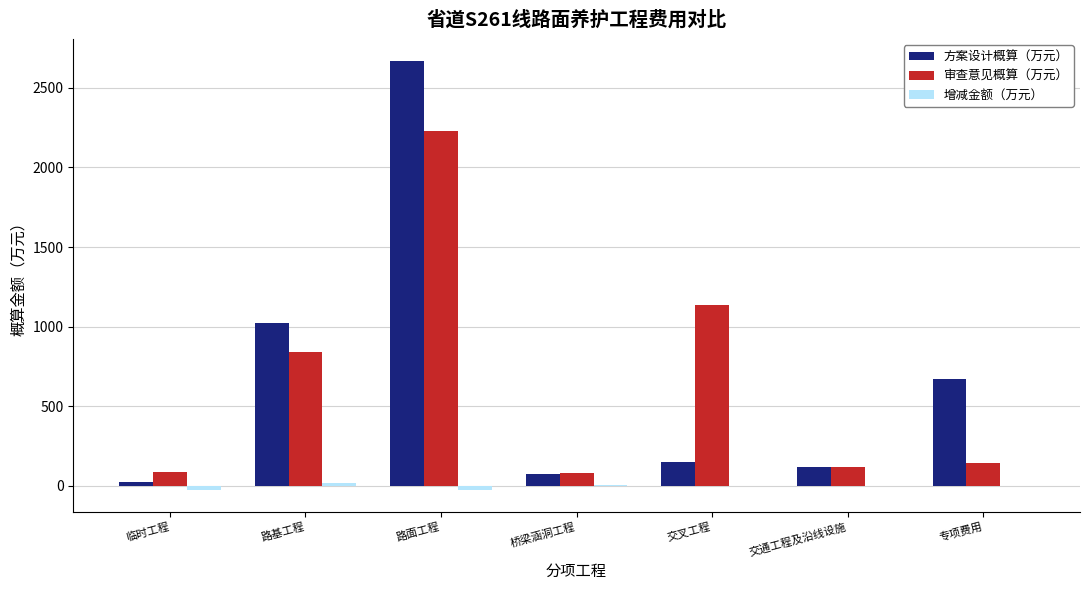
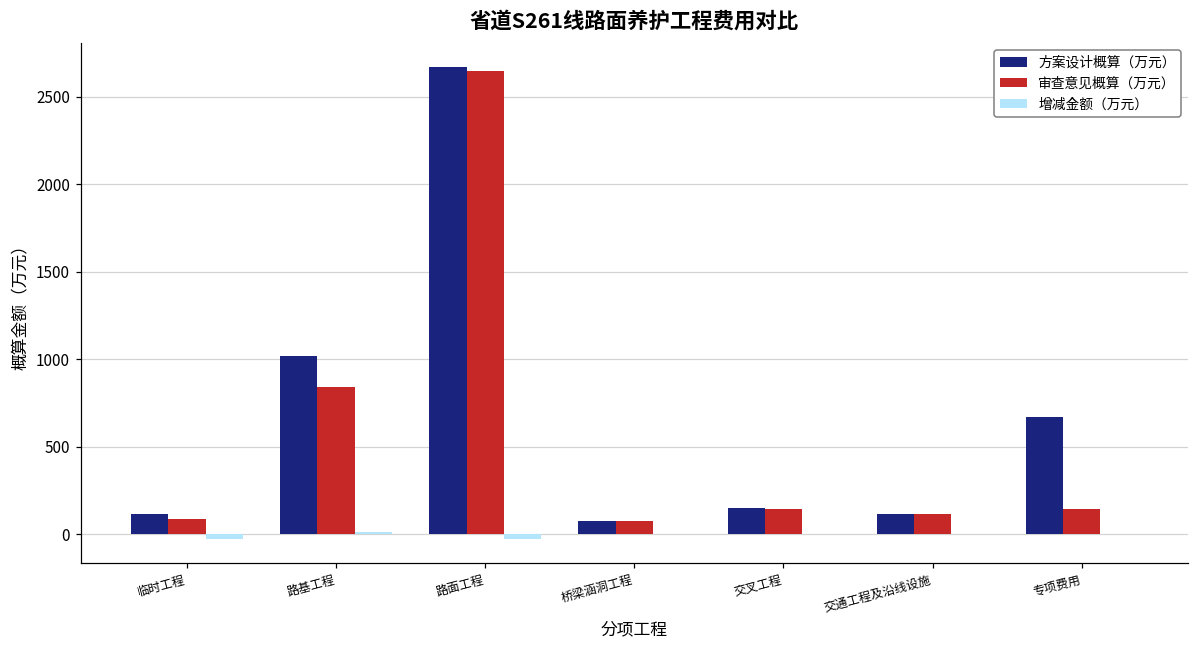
方案设计概算（万元）, 临时工程: 30 -> 120
审查意见概算（万元）, 路面工程: 2230 -> 2650
审查意见概算（万元）, 交叉工程: 1130 -> 150
